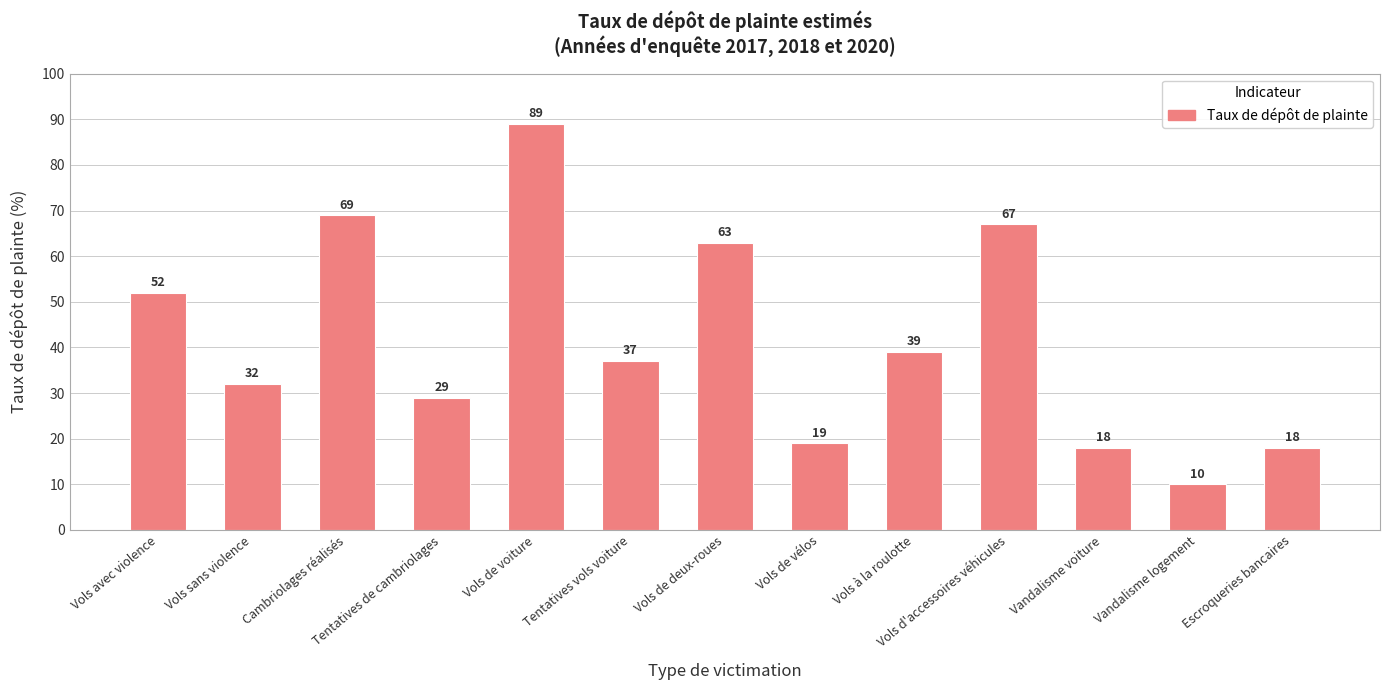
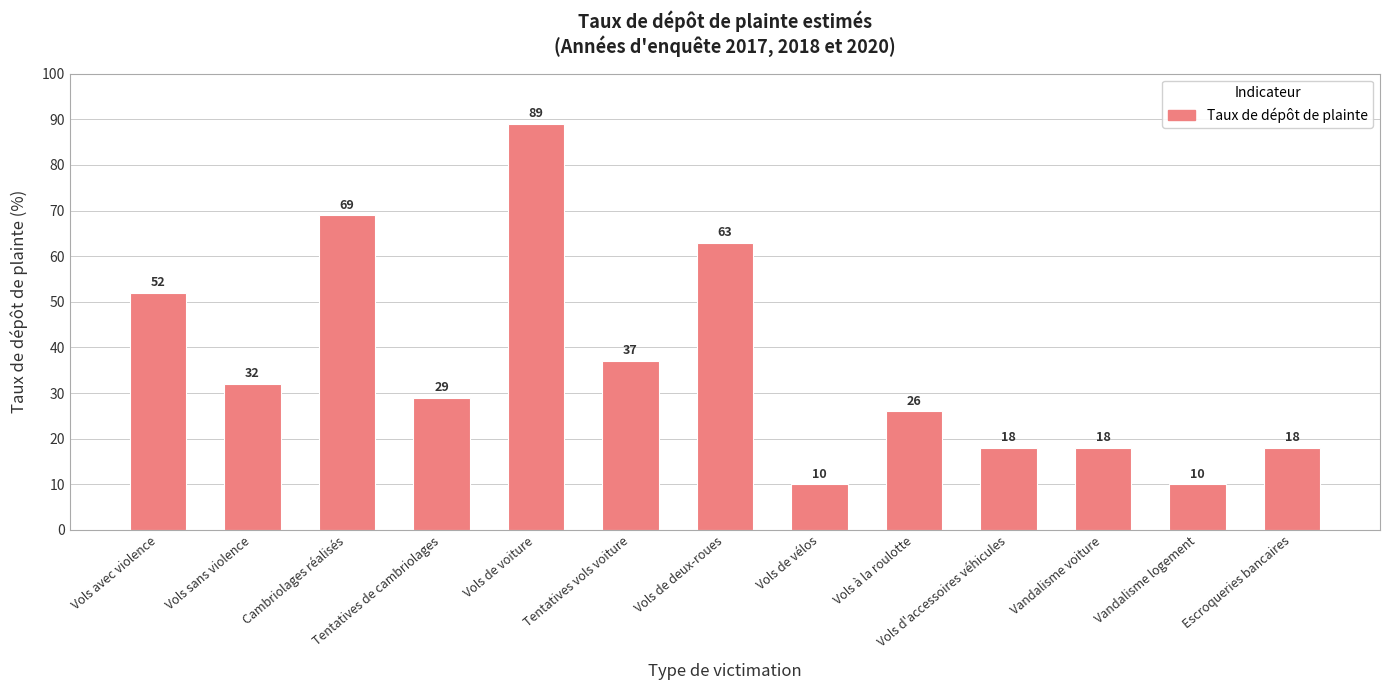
Vols de vélos: 19 -> 10
Vols à la roulotte: 39 -> 26
Vols d'accessoires véhicules: 67 -> 18
